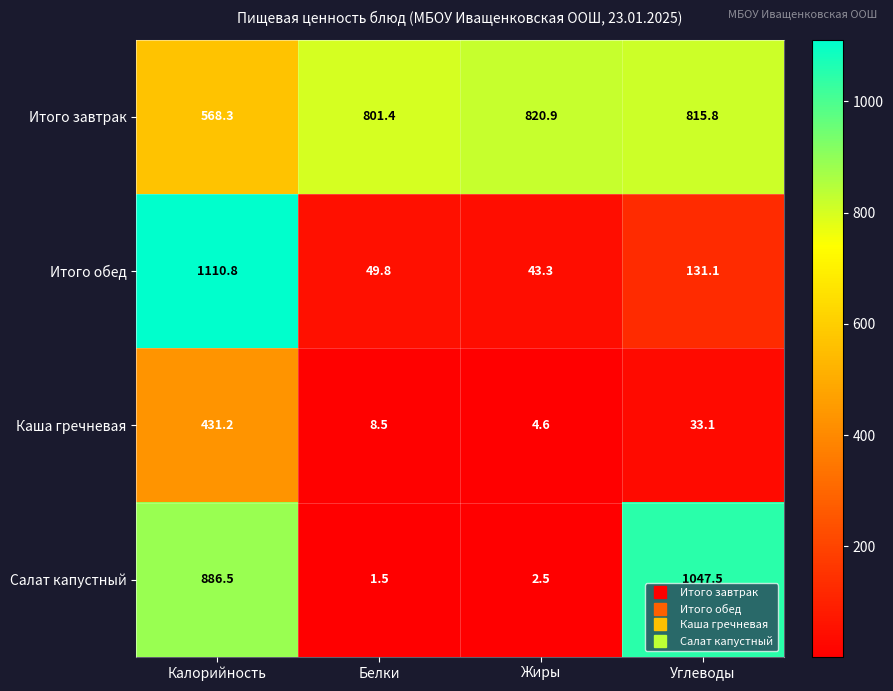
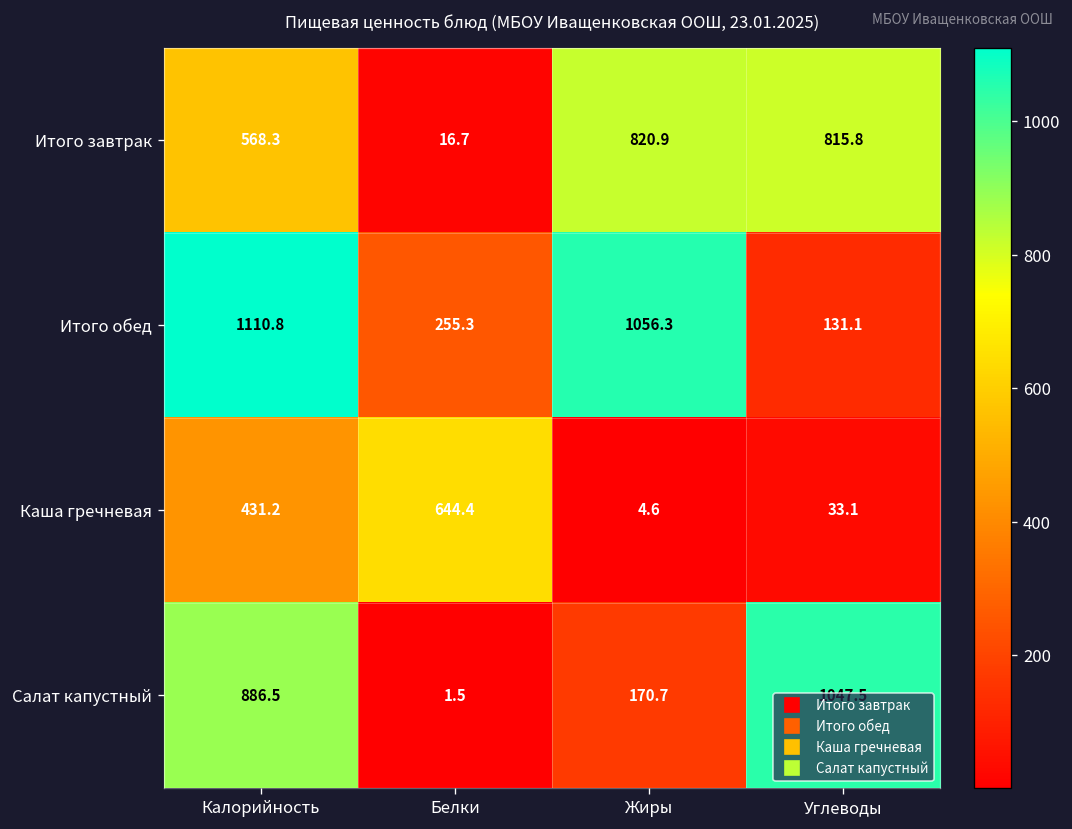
Итого завтрак, Белки: 801.4 -> 16.7
Итого обед, Белки: 49.8 -> 255.3
Итого обед, Жиры: 43.3 -> 1056.3
Каша гречневая, Белки: 8.5 -> 644.4
Салат капустный, Жиры: 2.5 -> 170.7
